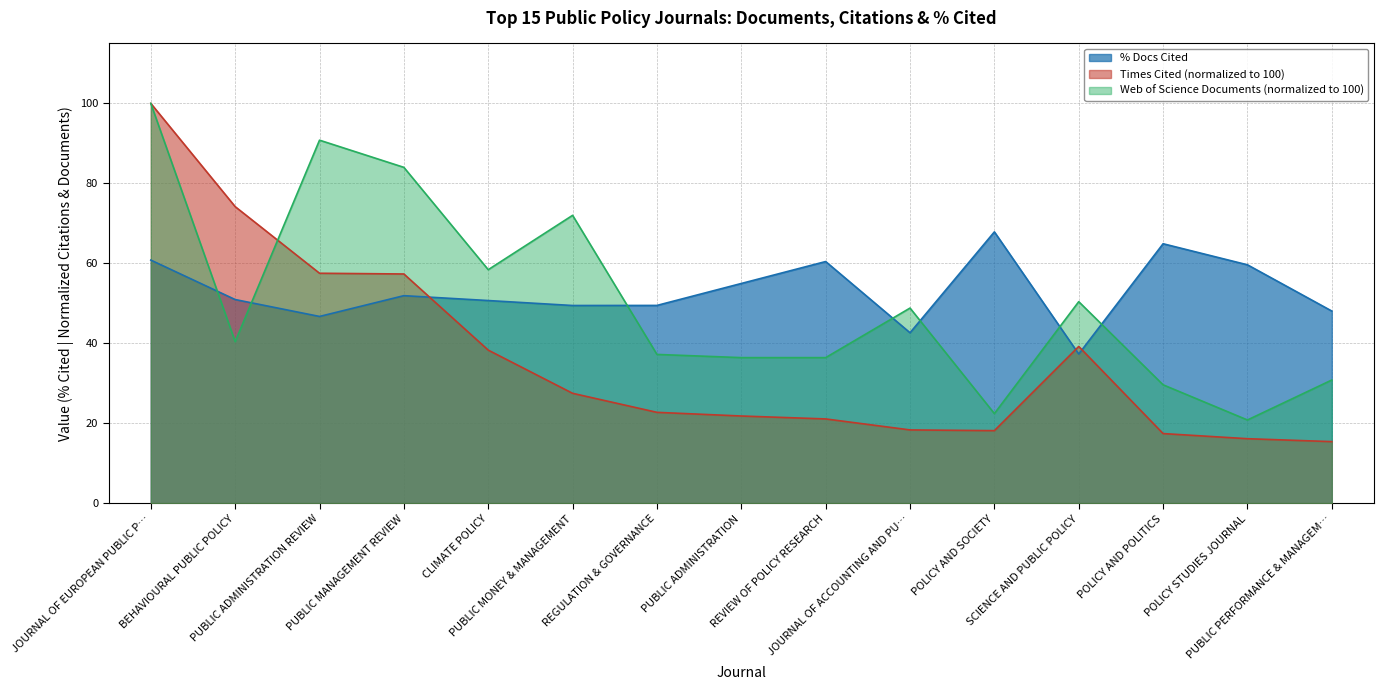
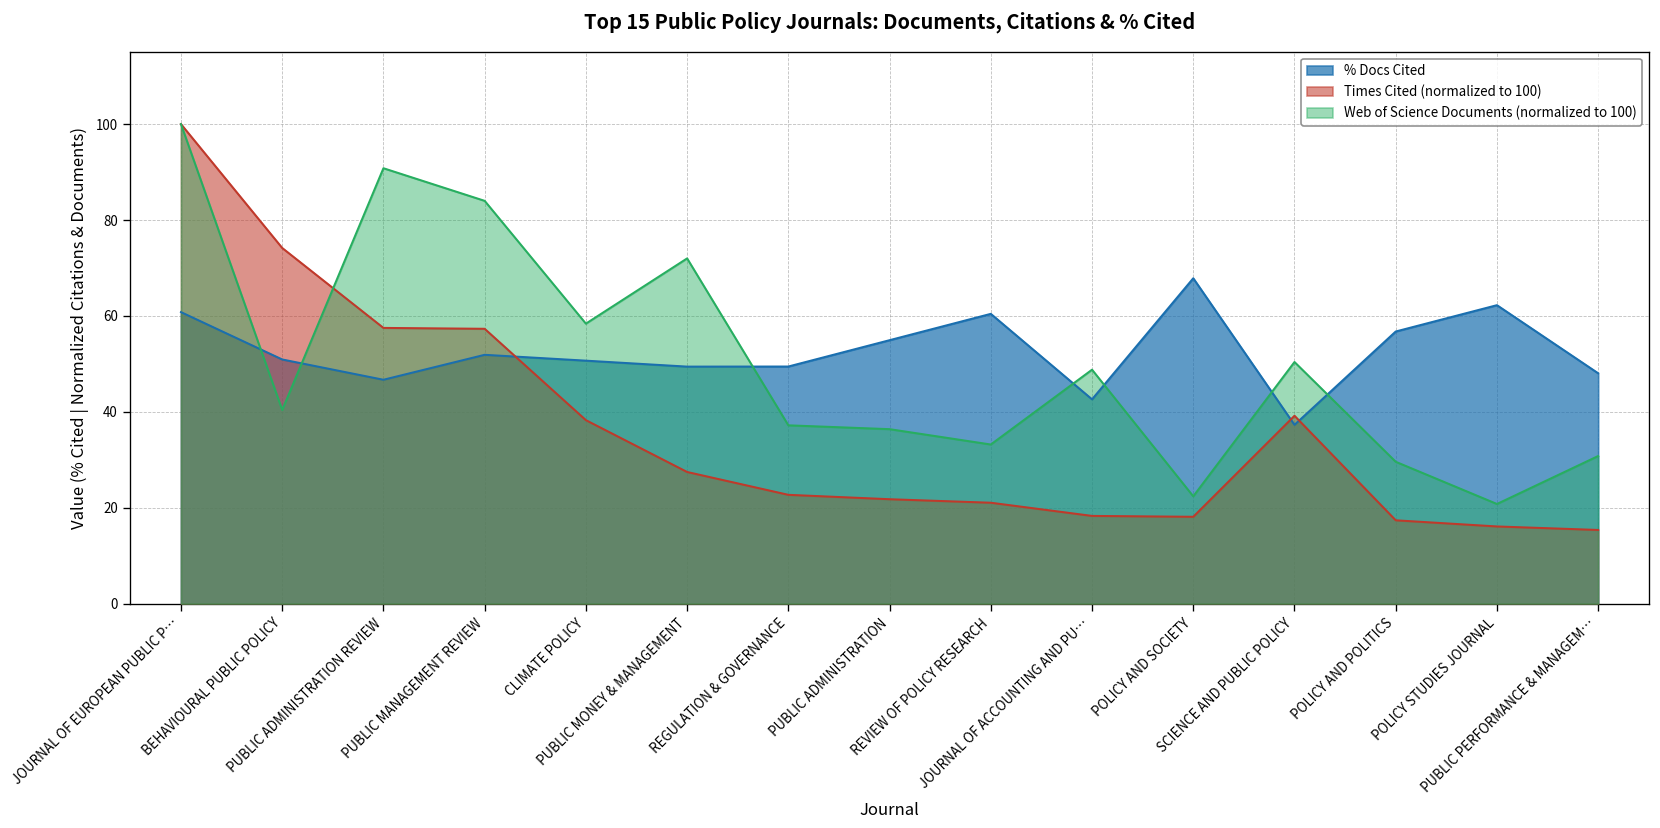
Web of Science Documents (normalized to 100), REVIEW OF POLICY RESEARCH: 36 -> 33
% Docs Cited, POLICY AND POLITICS: 65 -> 57
% Docs Cited, POLICY STUDIES JOURNAL: 60 -> 62
